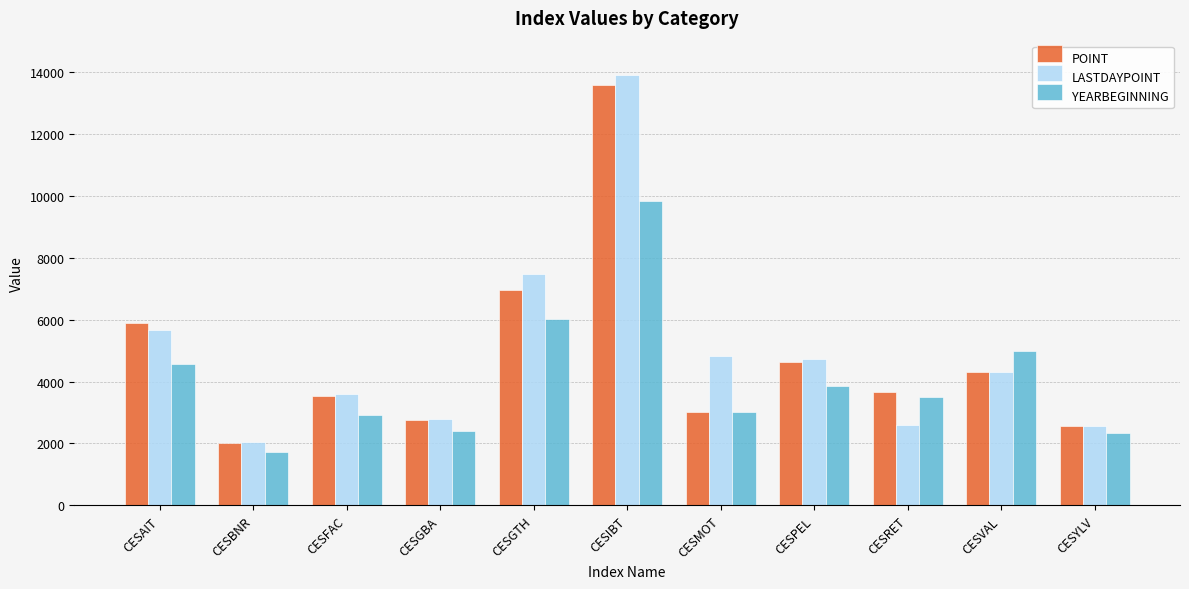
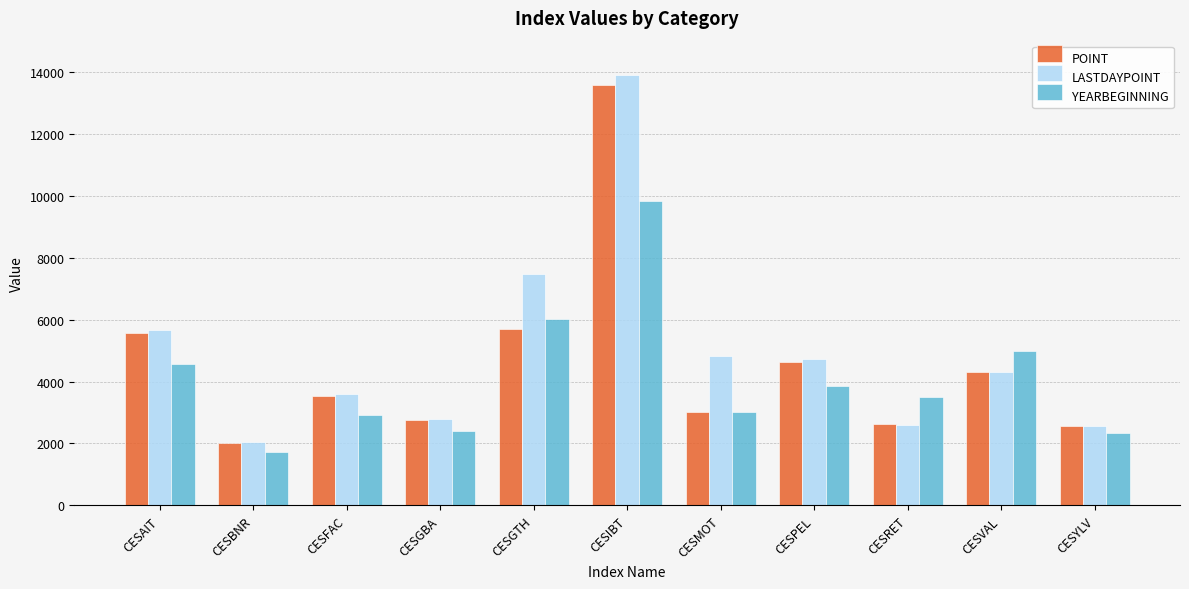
POINT, CESAIT: 5900 -> 5600
POINT, CESGTH: 7000 -> 5700
POINT, CESRET: 3700 -> 2600
